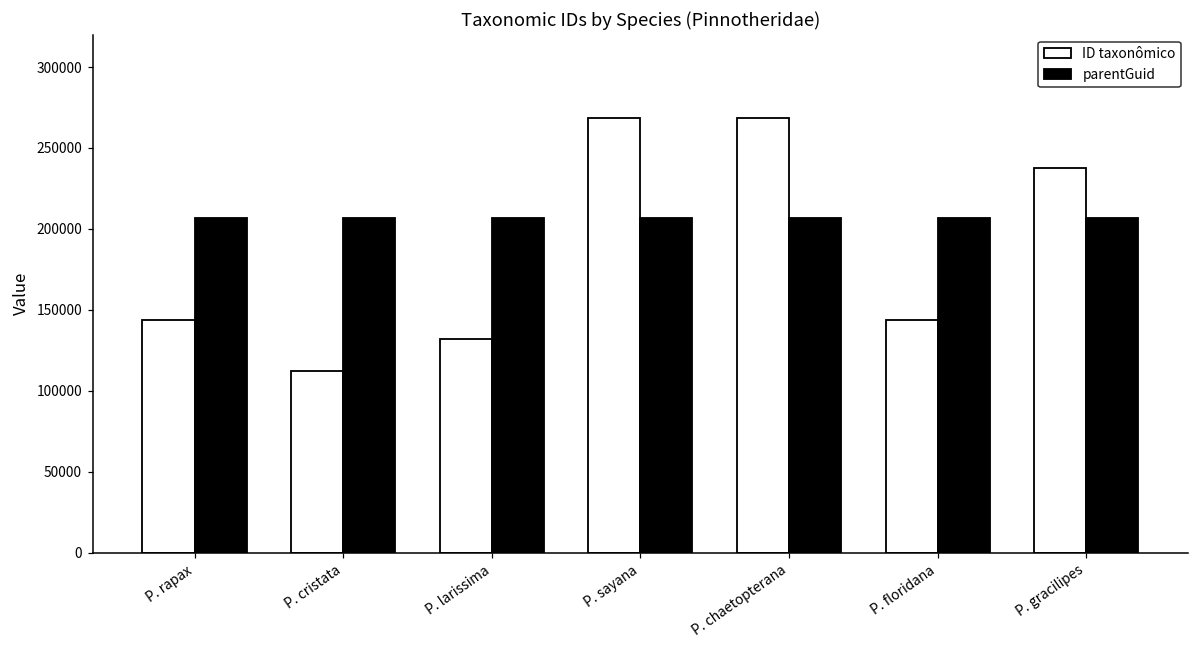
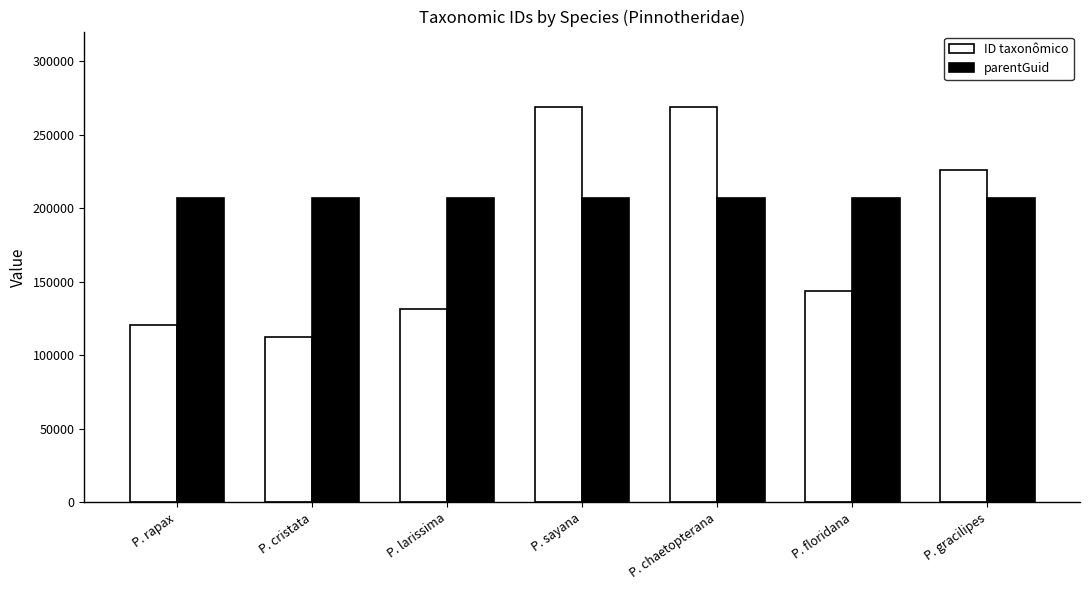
ID taxonômico, P. rapax: 144000 -> 120000
ID taxonômico, P. gracilipes: 238000 -> 226000
